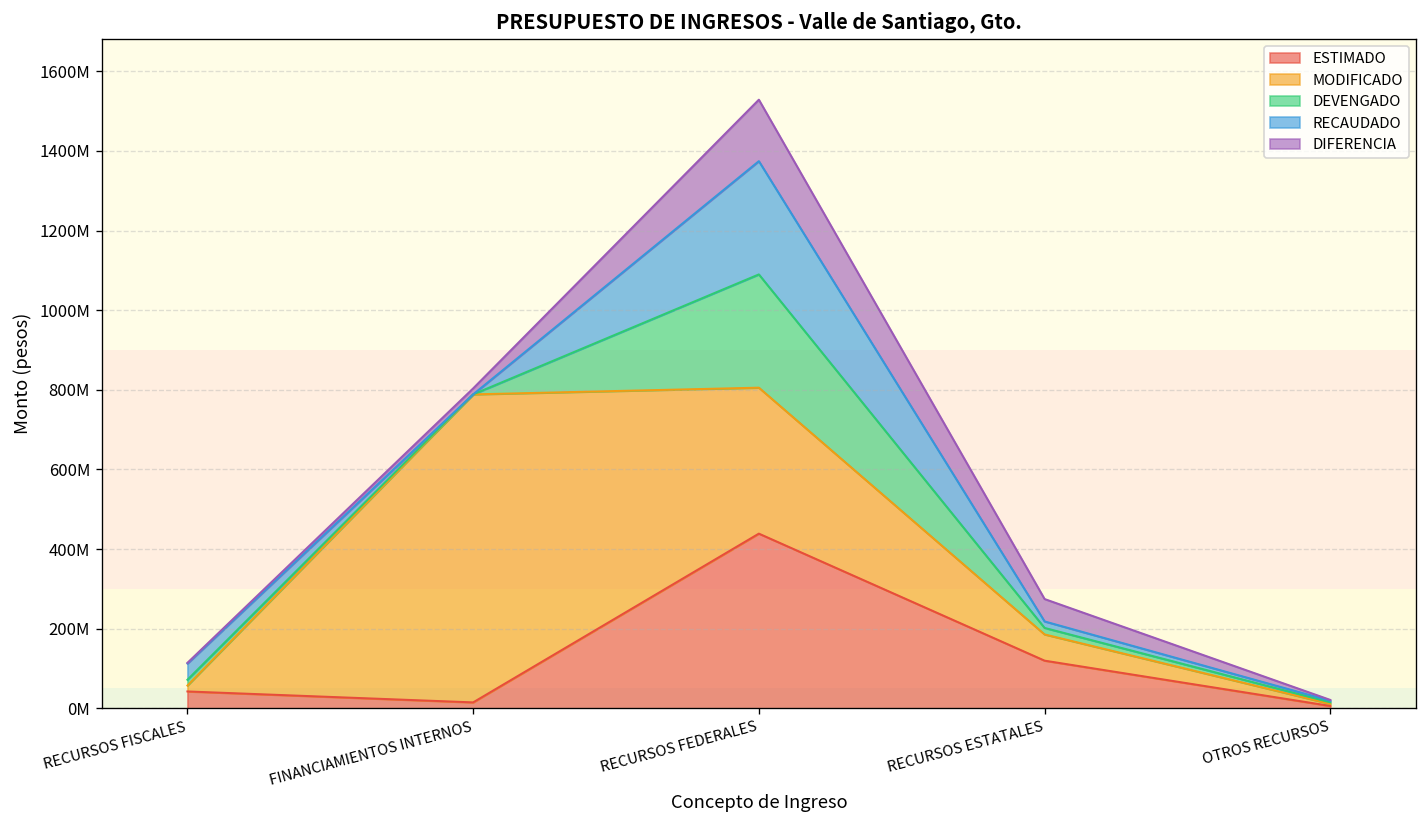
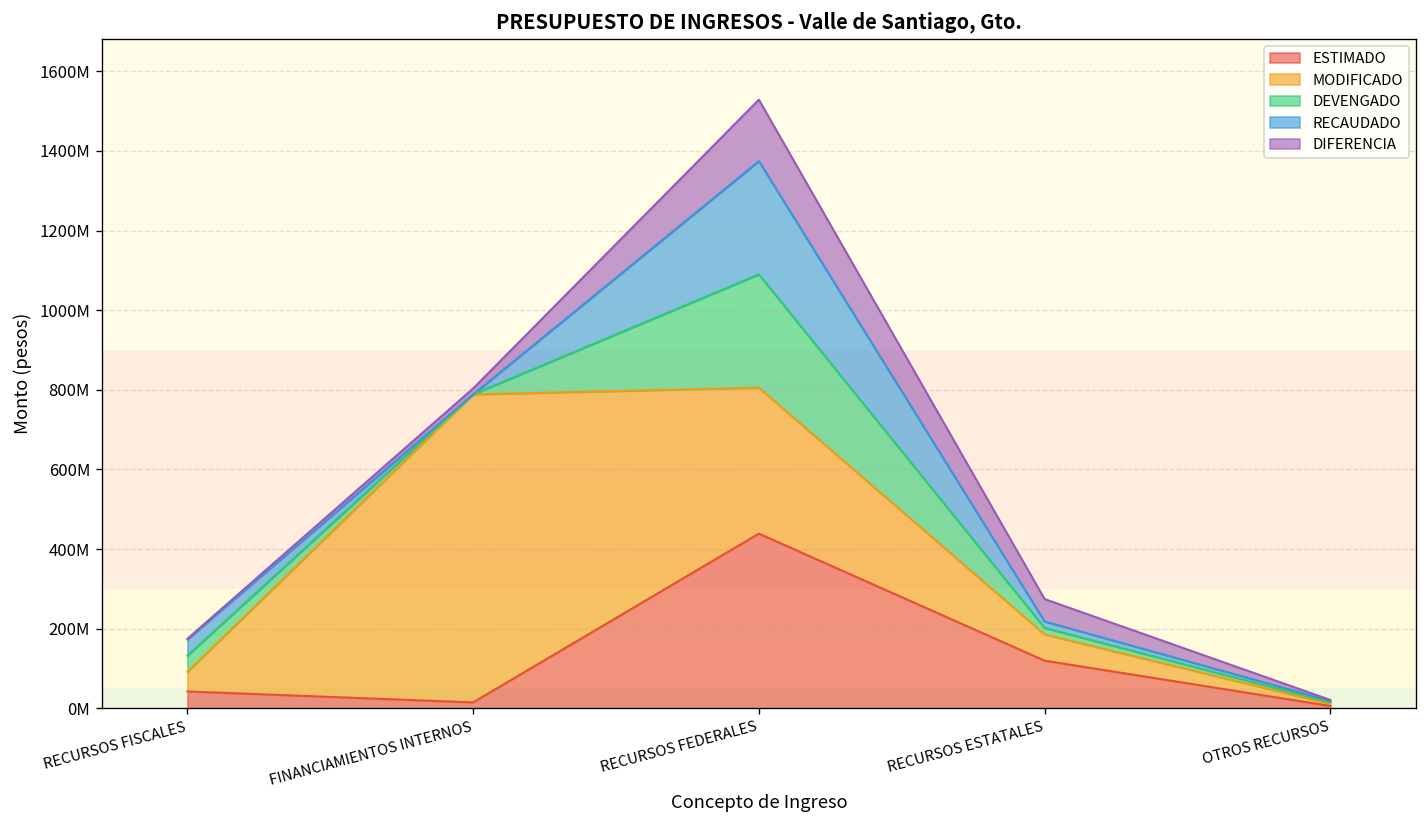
MODIFICADO, RECURSOS FISCALES: 10000000 -> 50000000
DEVENGADO, RECURSOS FISCALES: 10000000 -> 40000000
